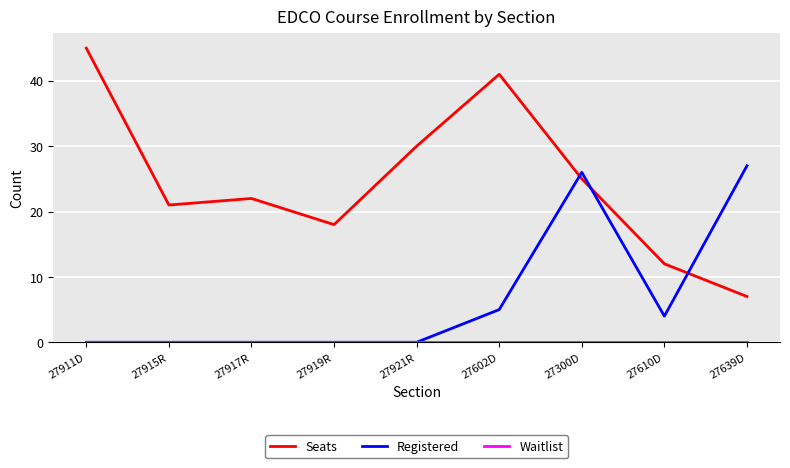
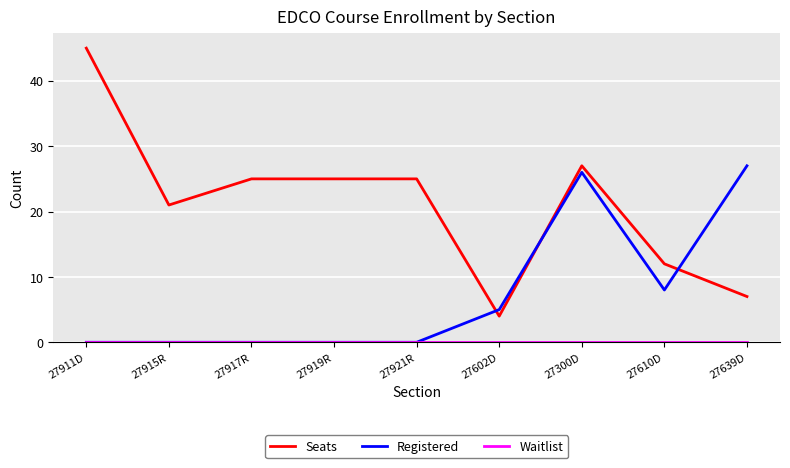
Seats, 27917R: 22 -> 25
Seats, 27919R: 18 -> 25
Seats, 27921R: 30 -> 25
Seats, 27602D: 41 -> 4
Seats, 27300D: 25 -> 27
Registered, 27610D: 4 -> 8
